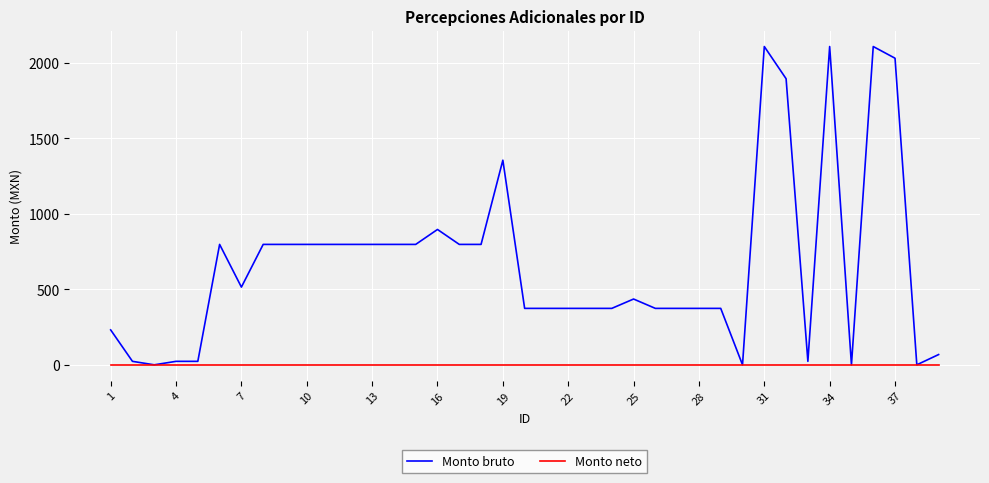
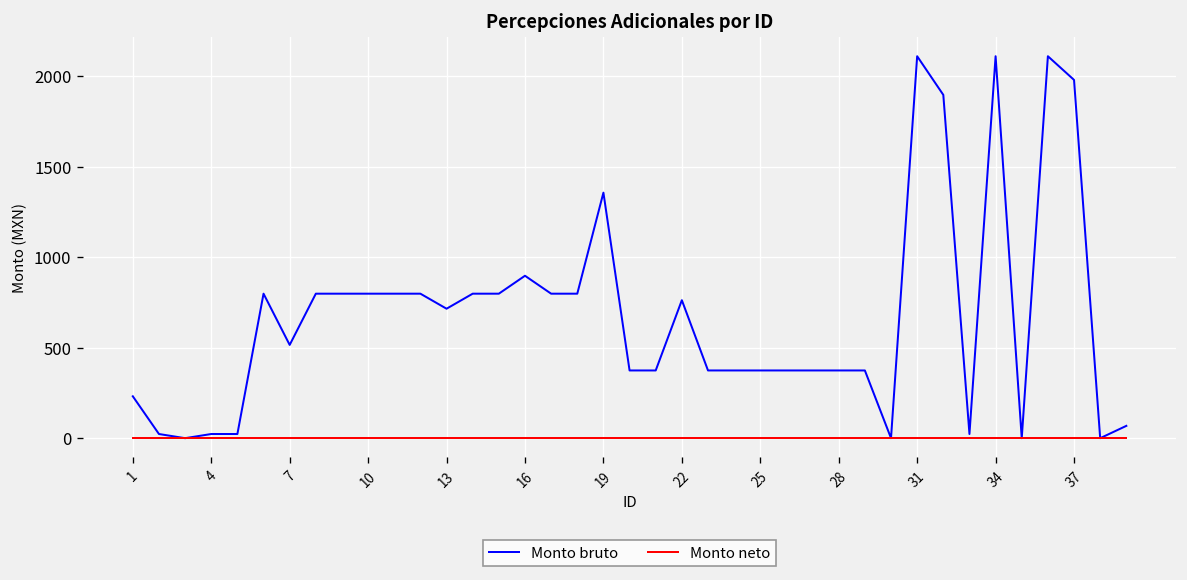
Monto bruto, 13: 800 -> 720
Monto bruto, 22: 370 -> 760
Monto bruto, 25: 440 -> 370
Monto bruto, 37: 2030 -> 1980
